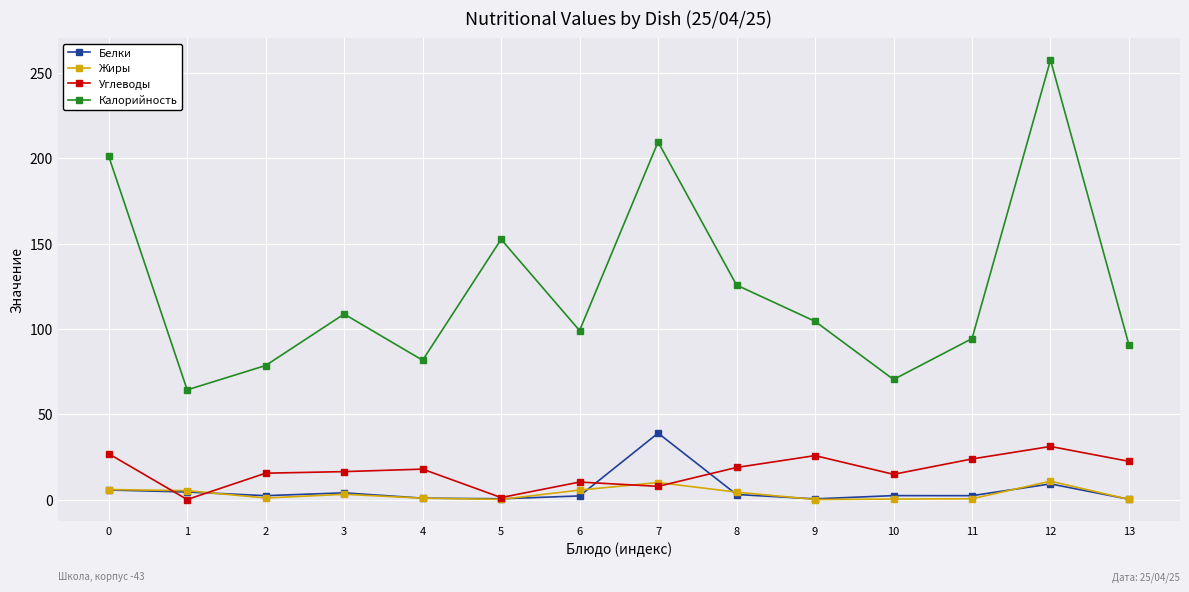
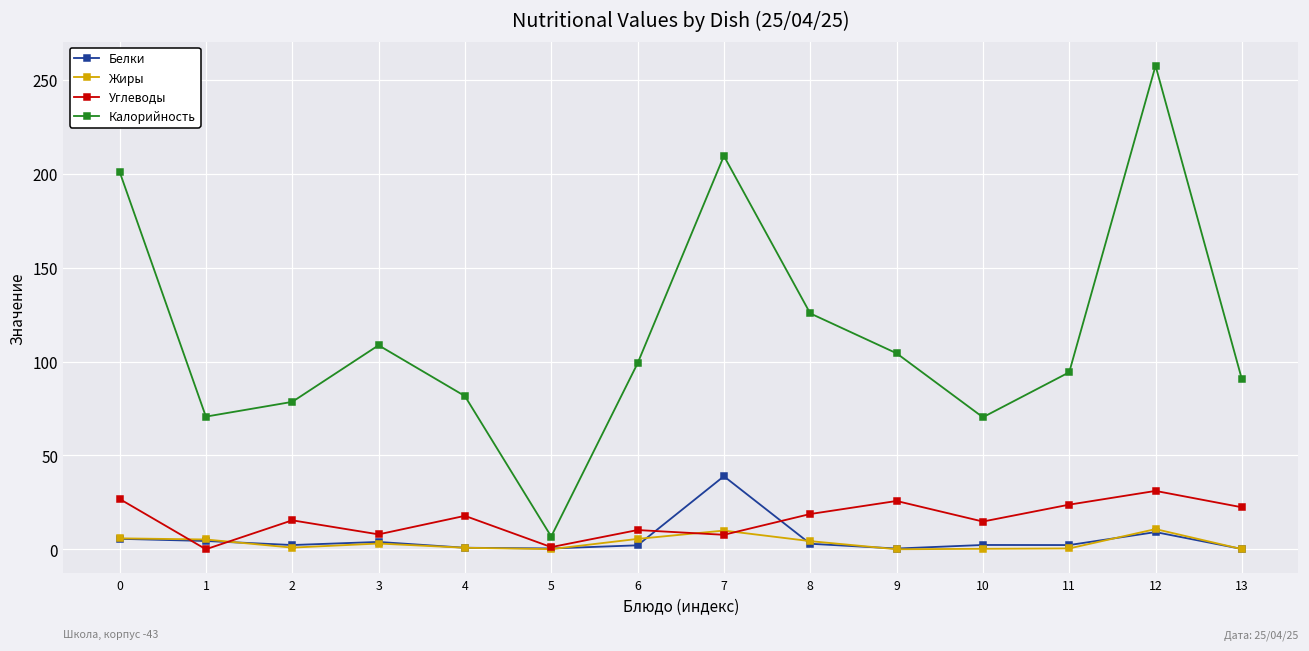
Калорийность, 1: 64 -> 71
Углеводы, 3: 16 -> 8
Калорийность, 5: 152 -> 7
